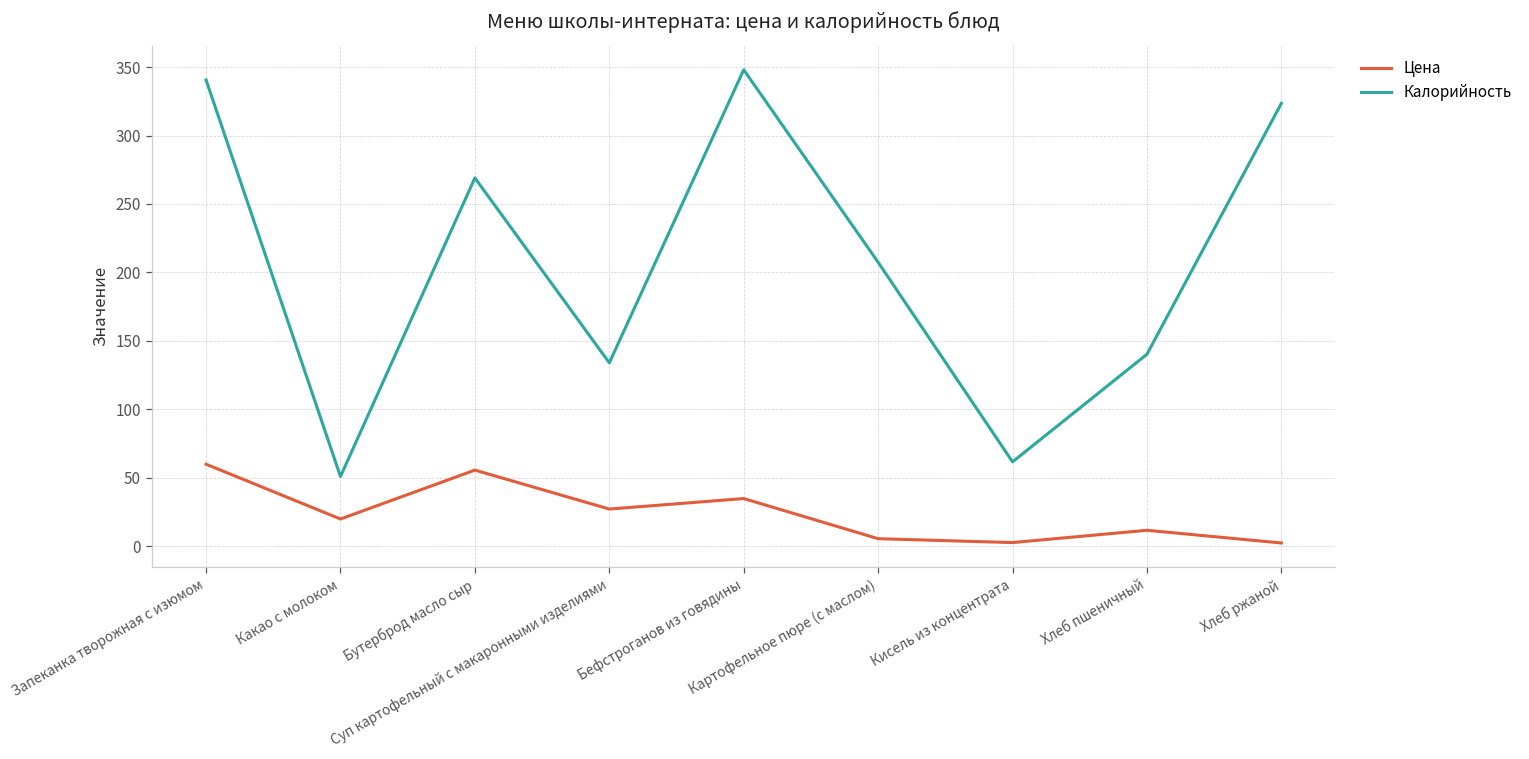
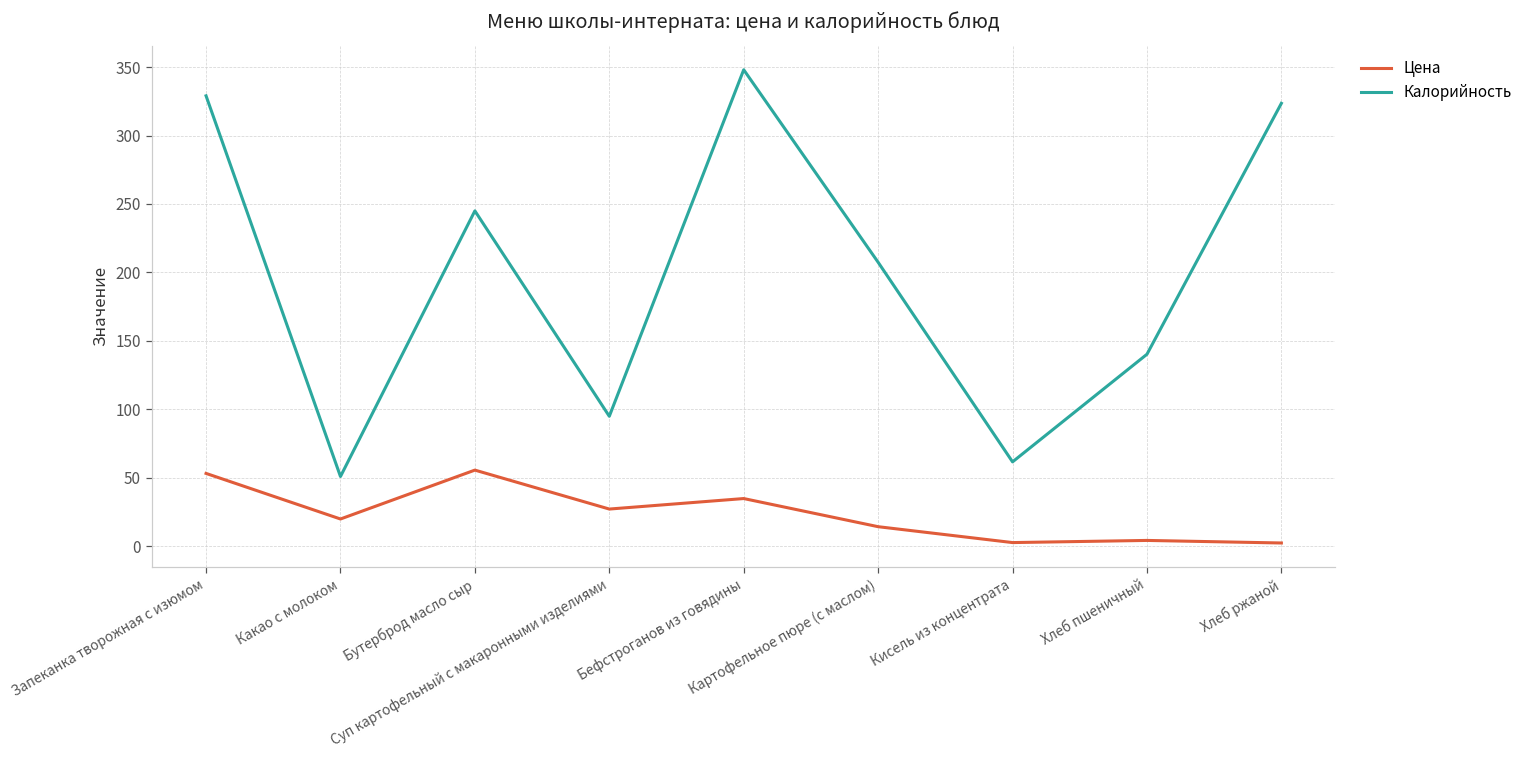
Цена, Запеканка творожная с изюмом: 60 -> 53
Калорийность, Запеканка творожная с изюмом: 341 -> 329
Калорийность, Бутерброд масло сыр: 269 -> 245
Калорийность, Суп картофельный с макаронными изделиями: 134 -> 95
Цена, Картофельное пюре (с маслом): 6 -> 14
Цена, Хлеб пшеничный: 12 -> 4
